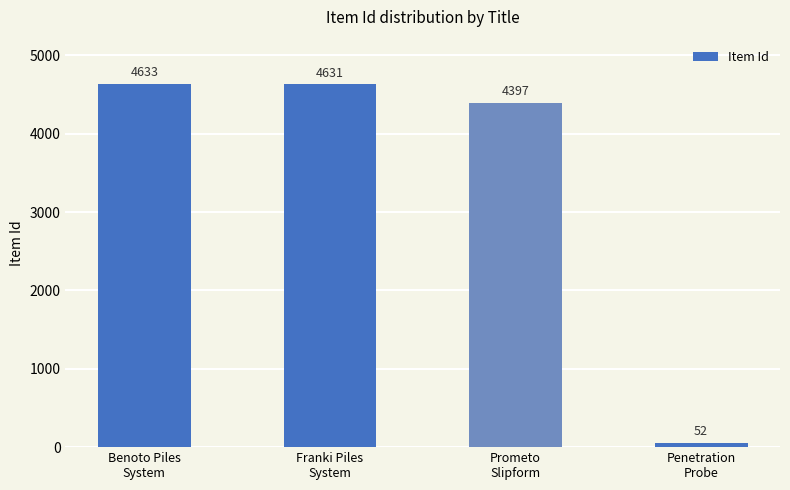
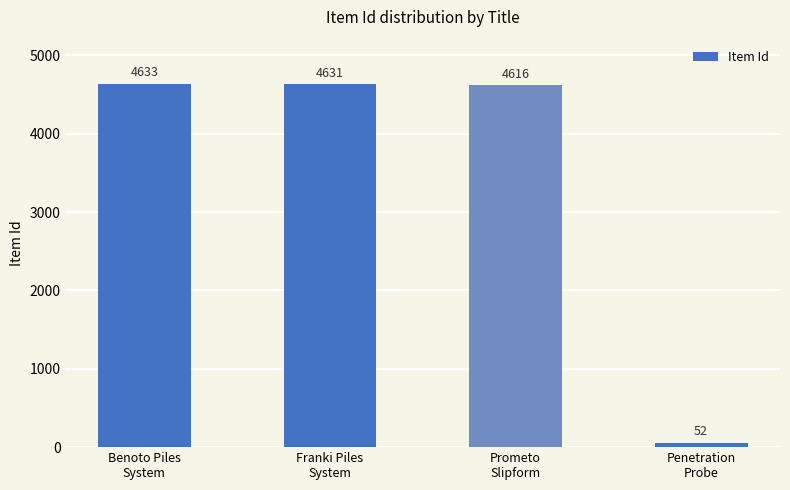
Prometo Slipform: 4397 -> 4616
